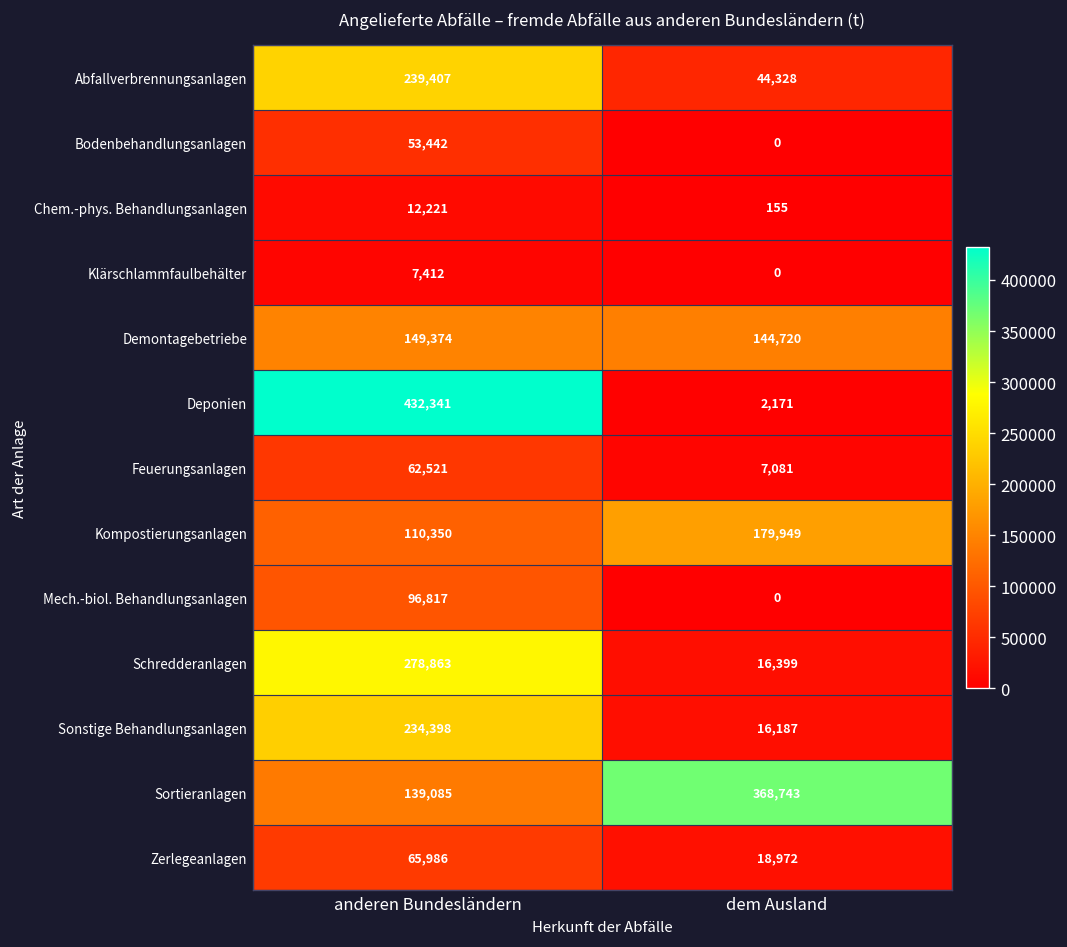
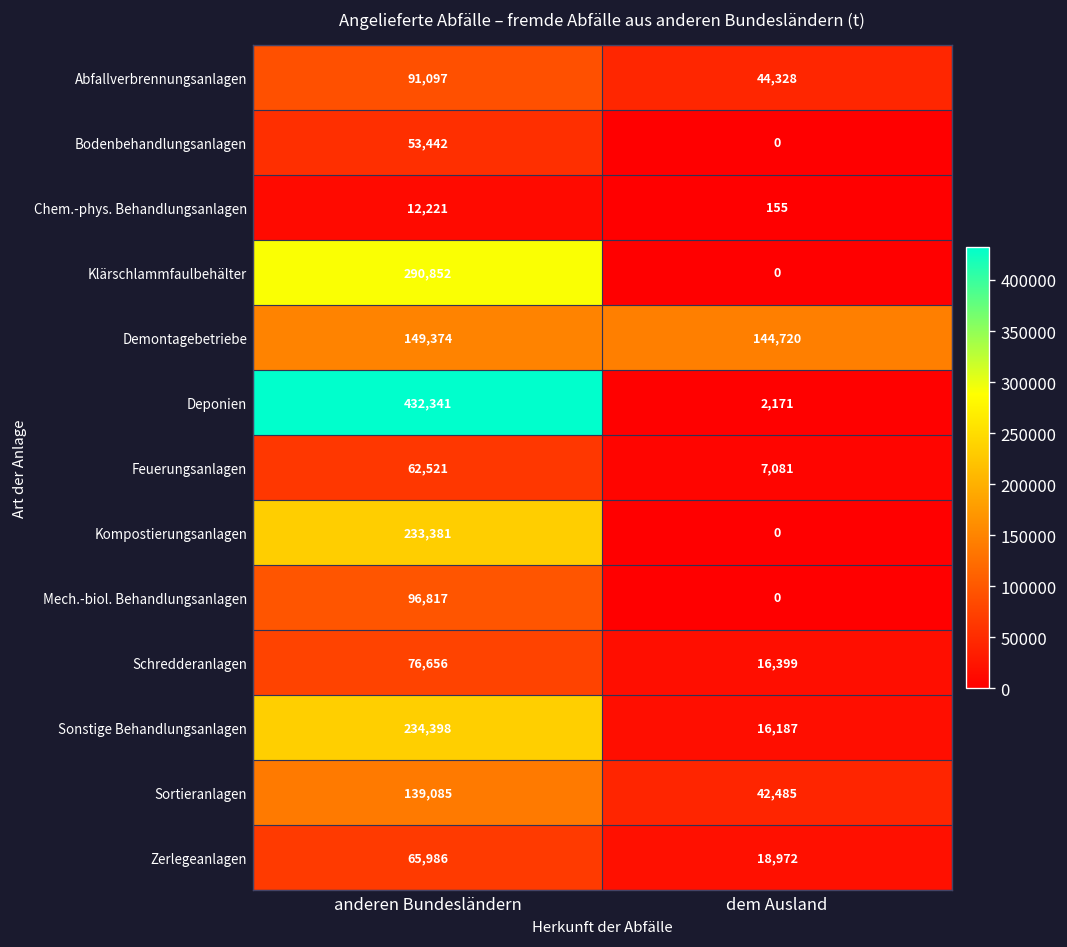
Abfallverbrennungsanlagen, anderen Bundesländern: 239,407 -> 91,097
Klärschlammfaulbehälter, anderen Bundesländern: 7,412 -> 290,852
Kompostierungsanlagen, anderen Bundesländern: 110,350 -> 233,381
Kompostierungsanlagen, dem Ausland: 179,949 -> 0
Schredderanlagen, anderen Bundesländern: 278,863 -> 76,656
Sortieranlagen, dem Ausland: 368,743 -> 42,485
